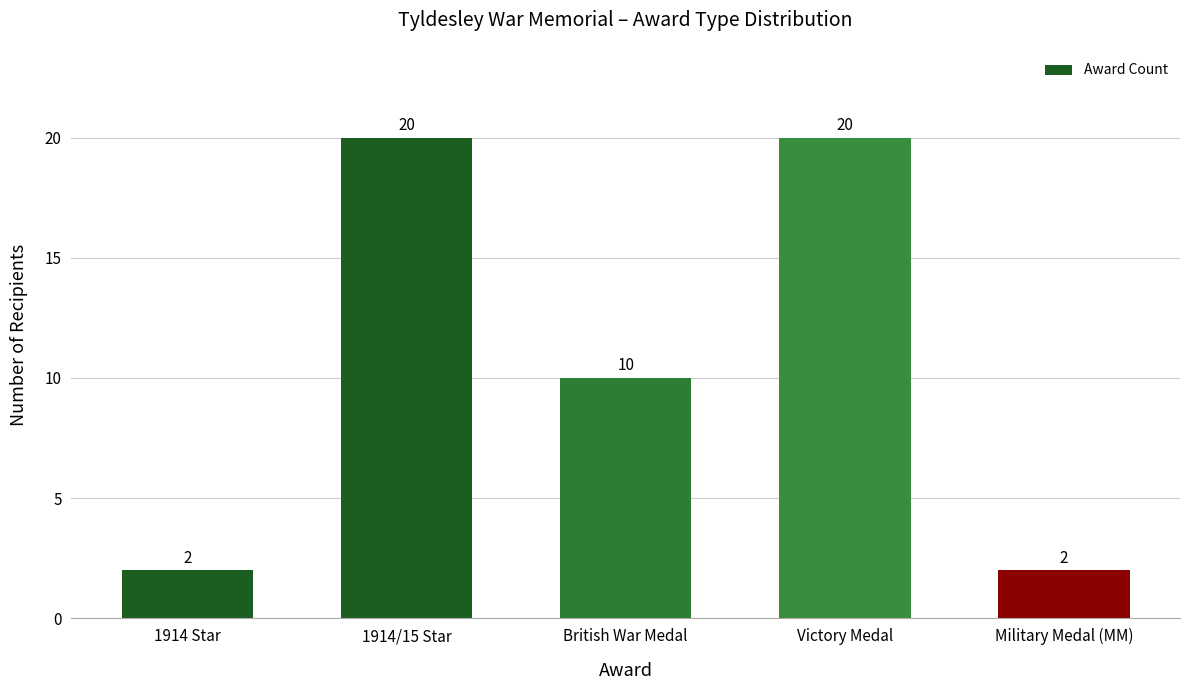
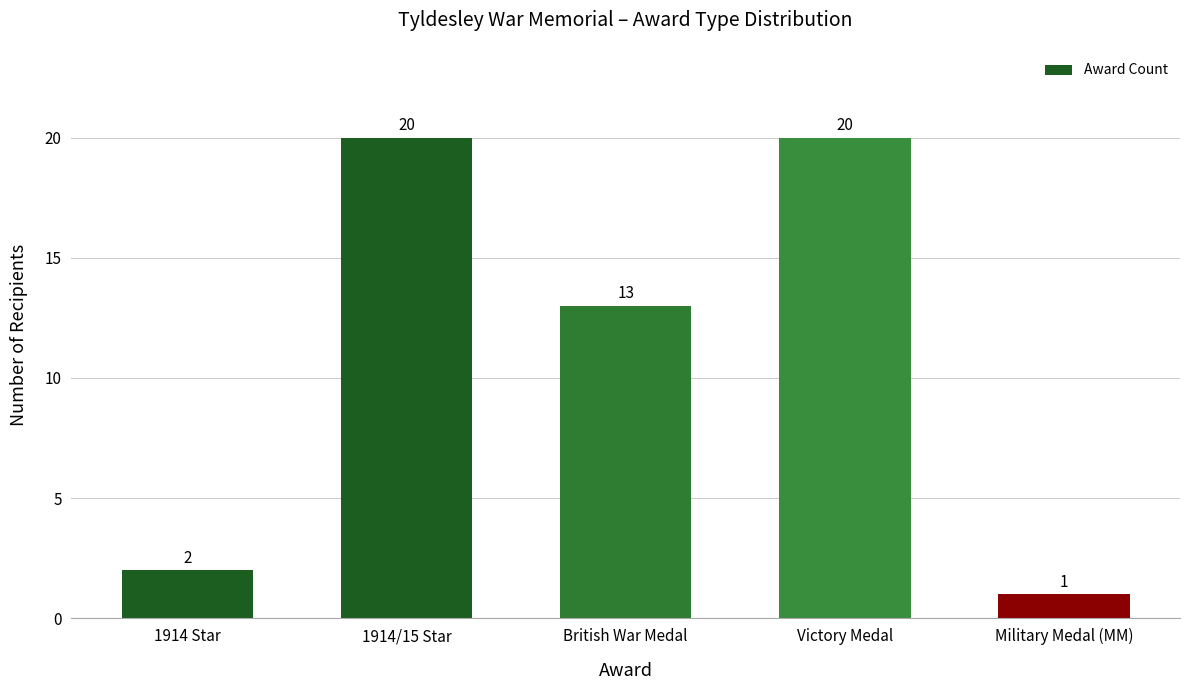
British War Medal: 10 -> 13
Military Medal (MM): 2 -> 1
